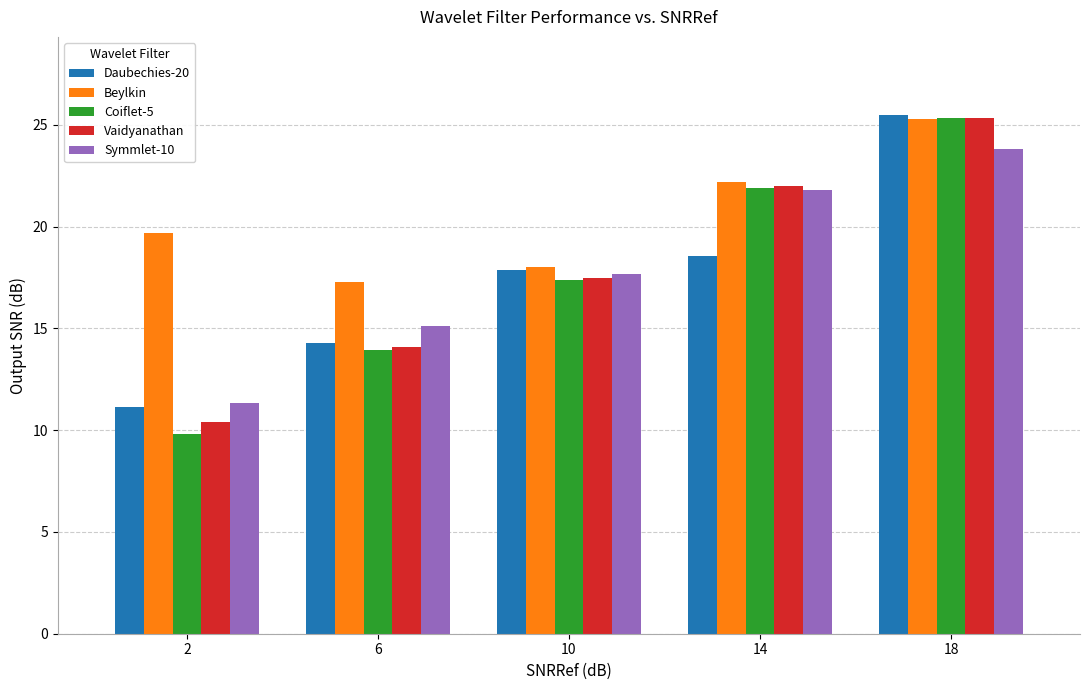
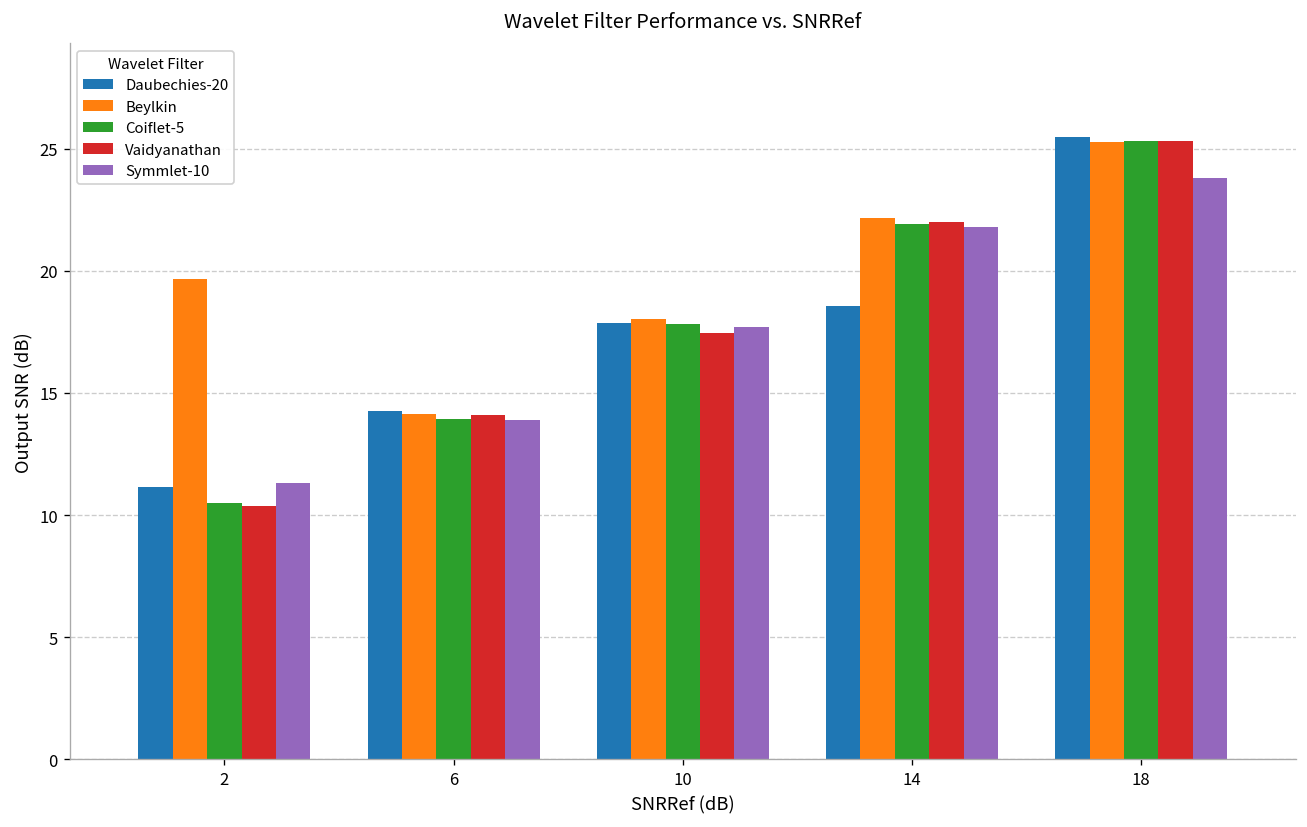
Coiflet-5, 2: 9.8 -> 10.5
Beylkin, 6: 17.3 -> 14.1
Symmlet-10, 6: 15.1 -> 13.9
Coiflet-5, 10: 17.4 -> 17.8
